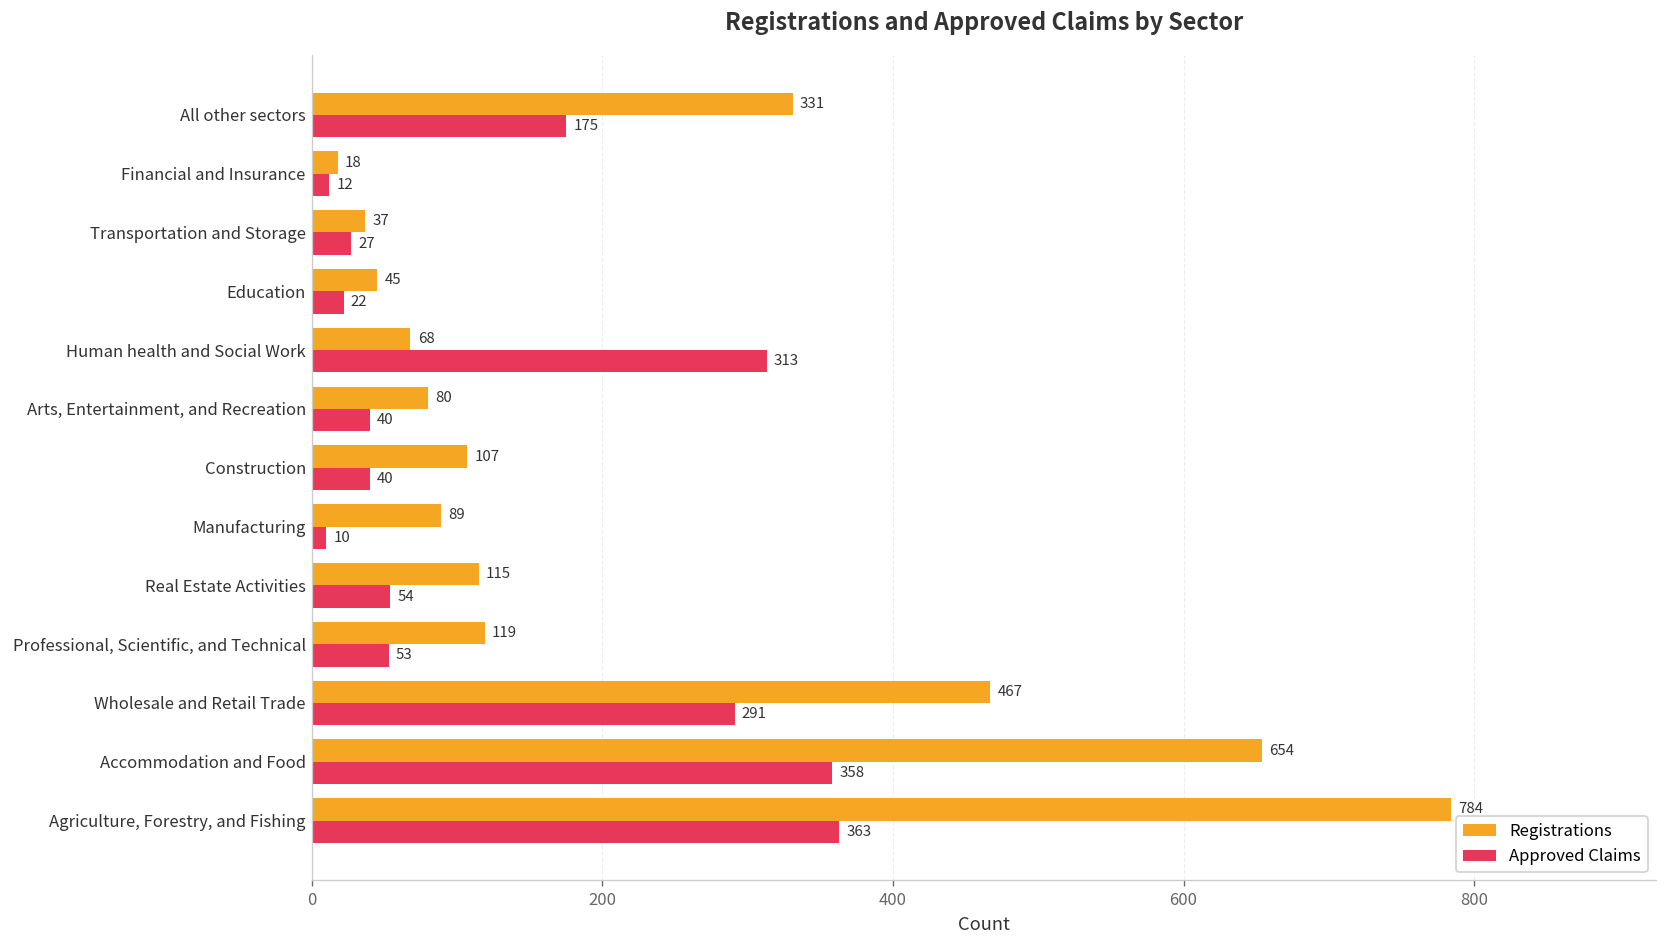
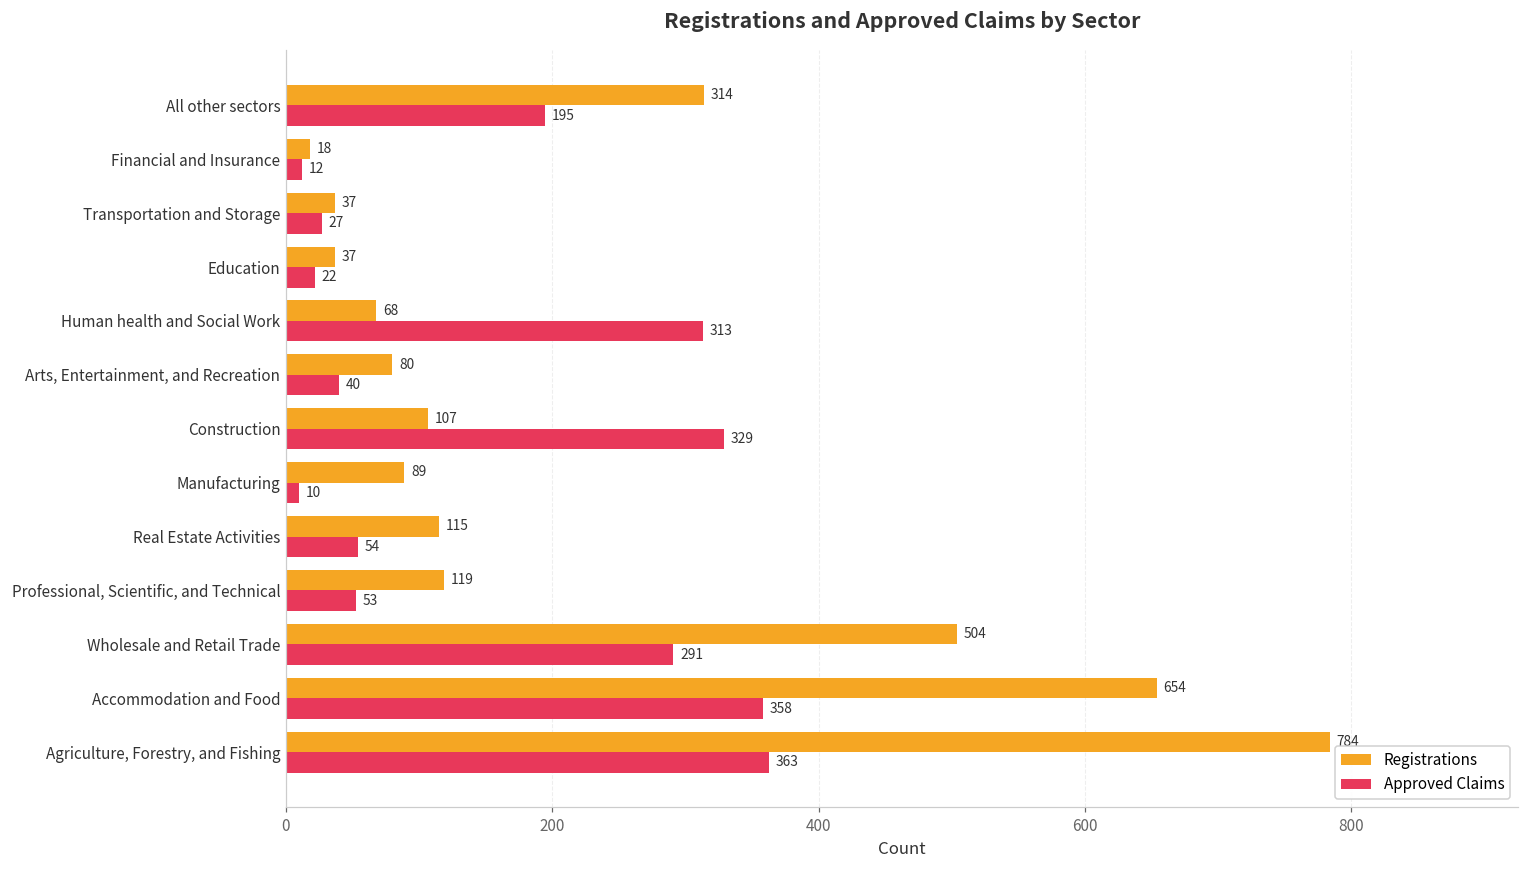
Registrations, All other sectors: 331 -> 314
Approved Claims, All other sectors: 175 -> 195
Registrations, Education: 45 -> 37
Approved Claims, Construction: 40 -> 329
Registrations, Wholesale and Retail Trade: 467 -> 504
